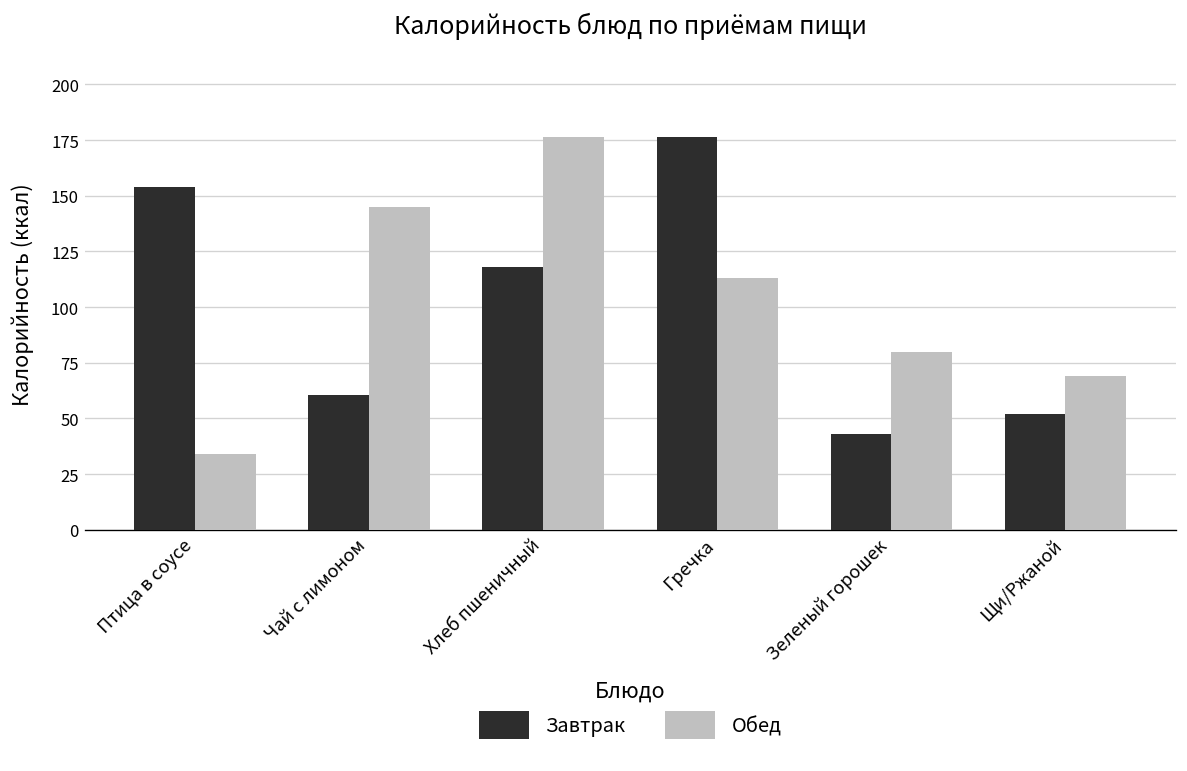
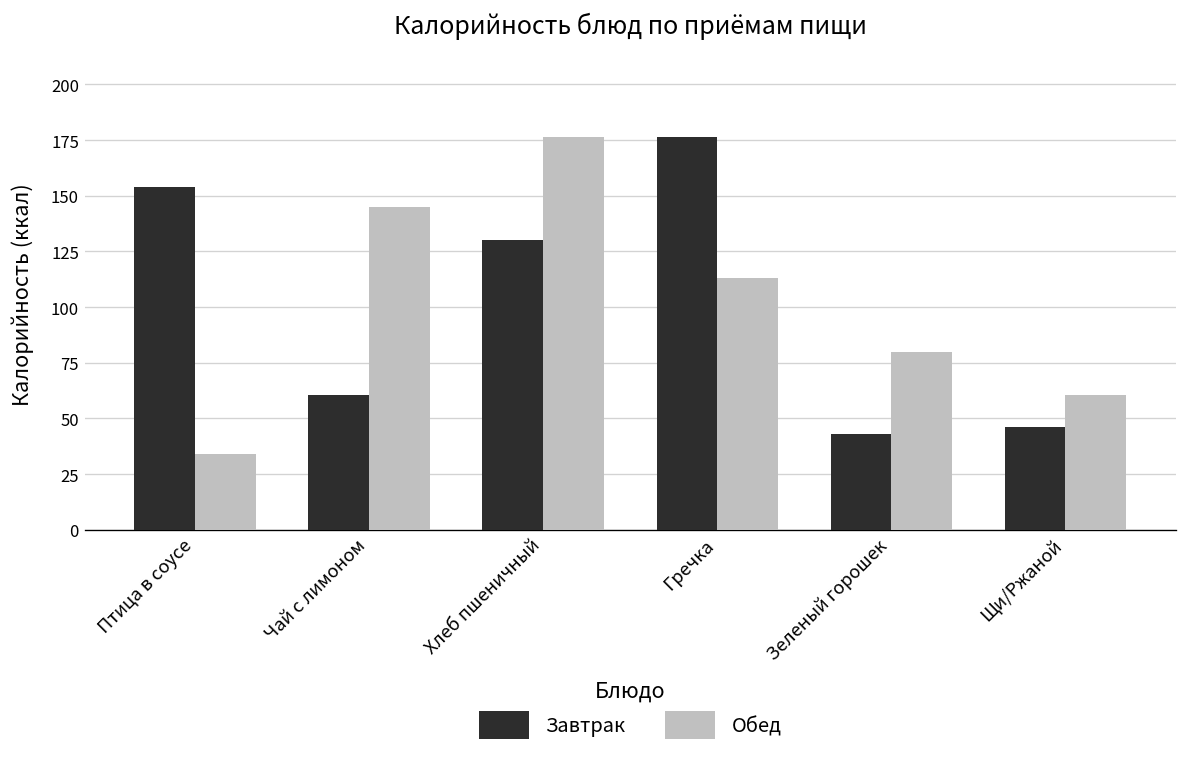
Завтрак, Хлеб пшеничный: 118 -> 130
Завтрак, Щи/Ржаной: 52 -> 46
Обед, Щи/Ржаной: 69 -> 61
